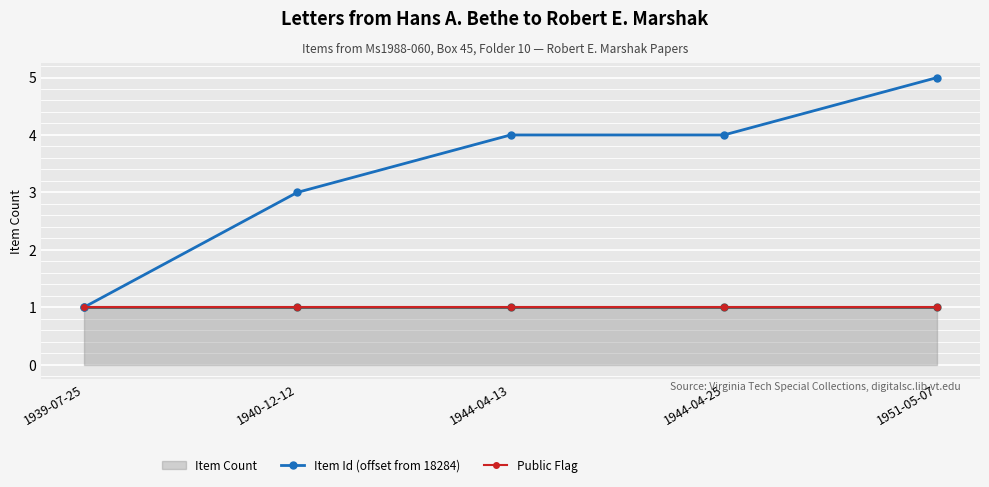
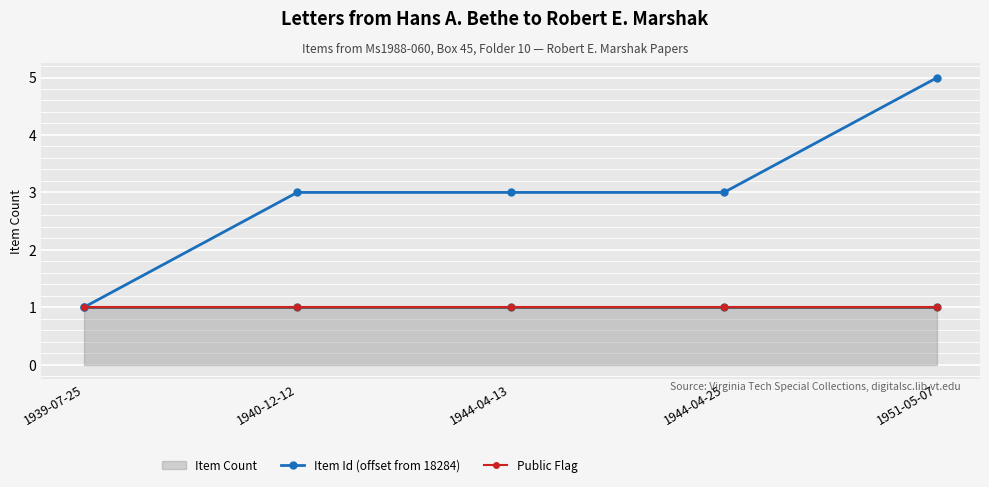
Item Id (offset from 18284), 1944-04-13: 4.0 -> 3.0
Item Id (offset from 18284), 1944-04-25: 4.0 -> 3.0
